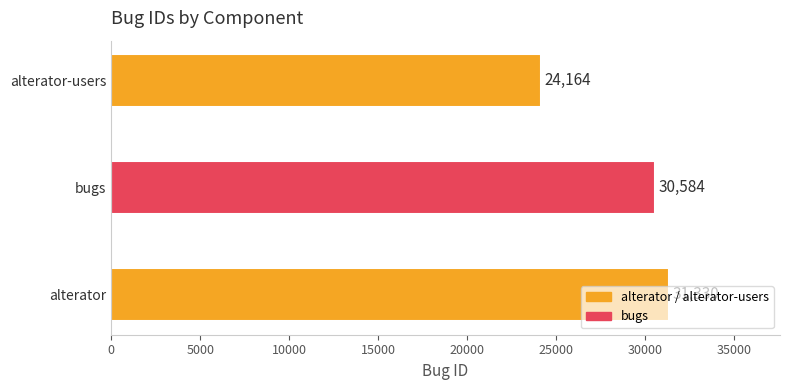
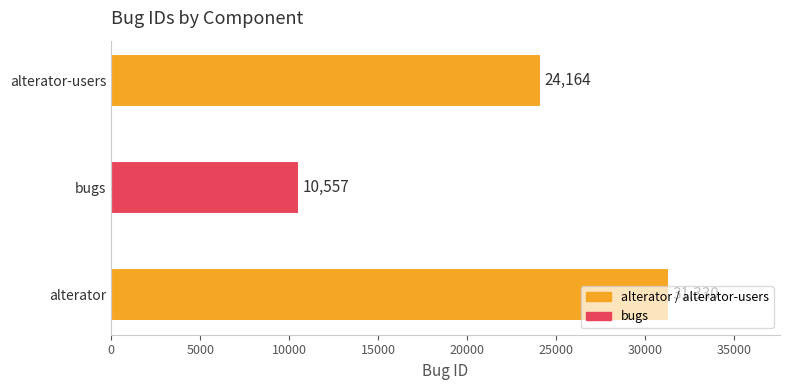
bugs: 30,584 -> 10,557
